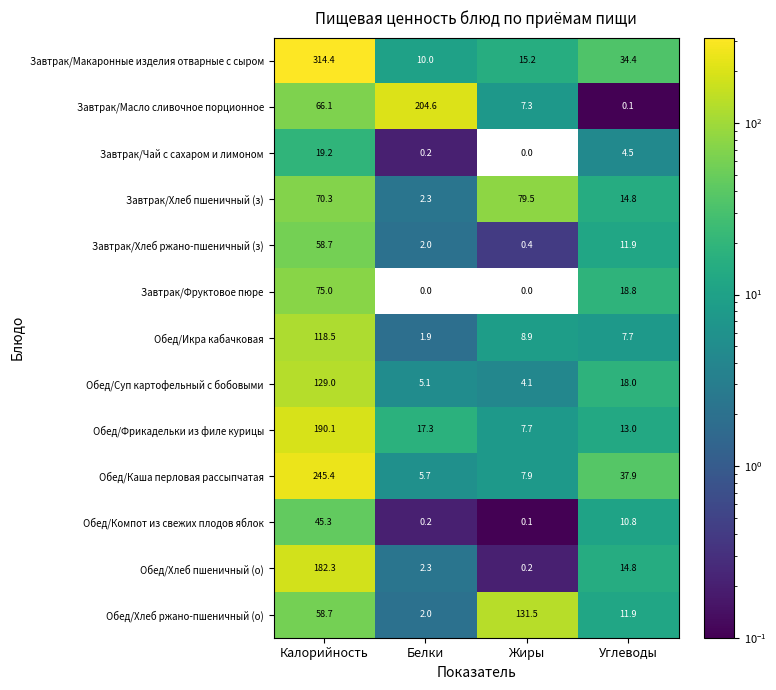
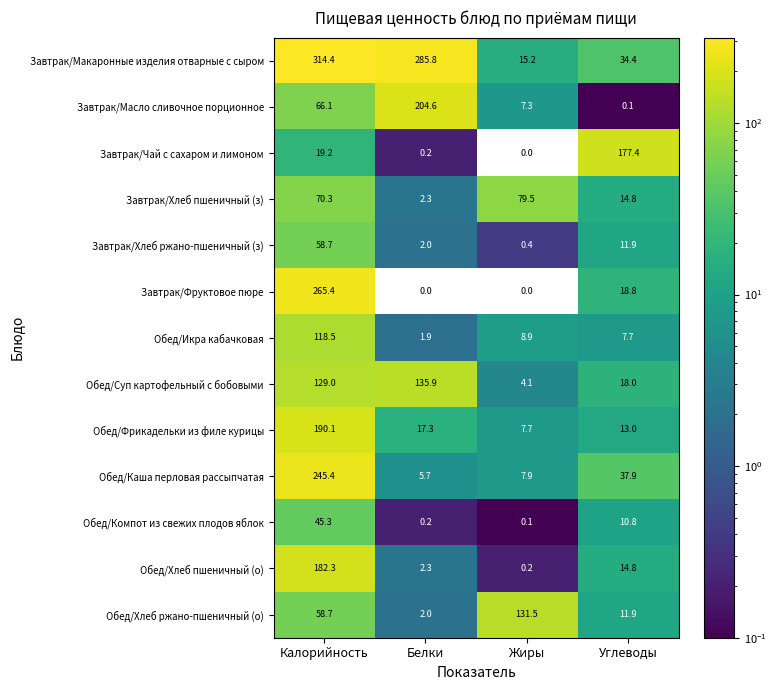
Завтрак/Макаронные изделия отварные с сыром, Белки: 10.0 -> 285.8
Завтрак/Чай с сахаром и лимоном, Углеводы: 4.5 -> 177.4
Завтрак/Фруктовое пюре, Калорийность: 75.0 -> 265.4
Обед/Суп картофельный с бобовыми, Белки: 5.1 -> 135.9
